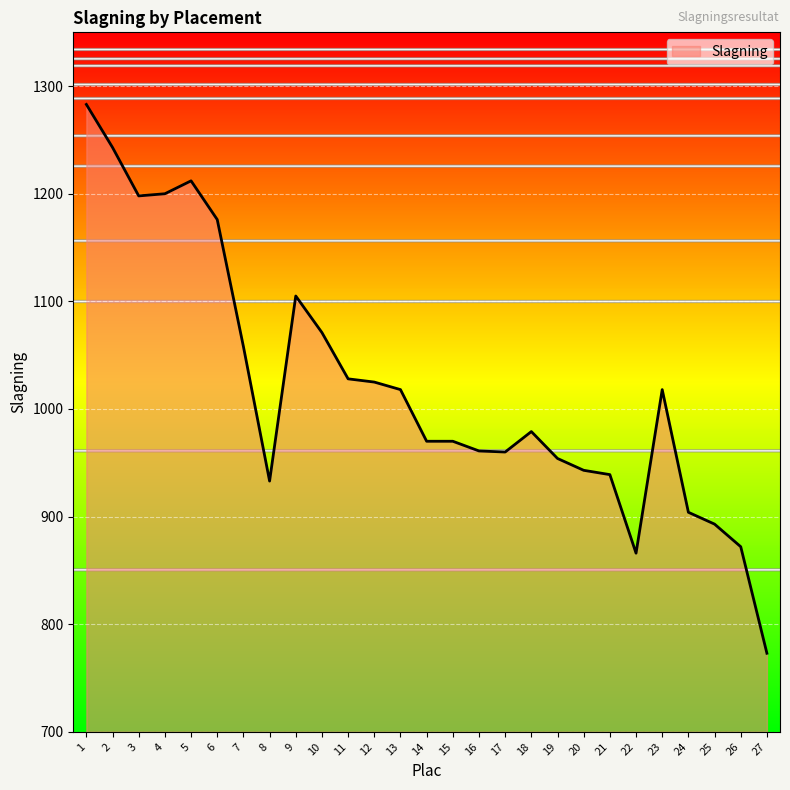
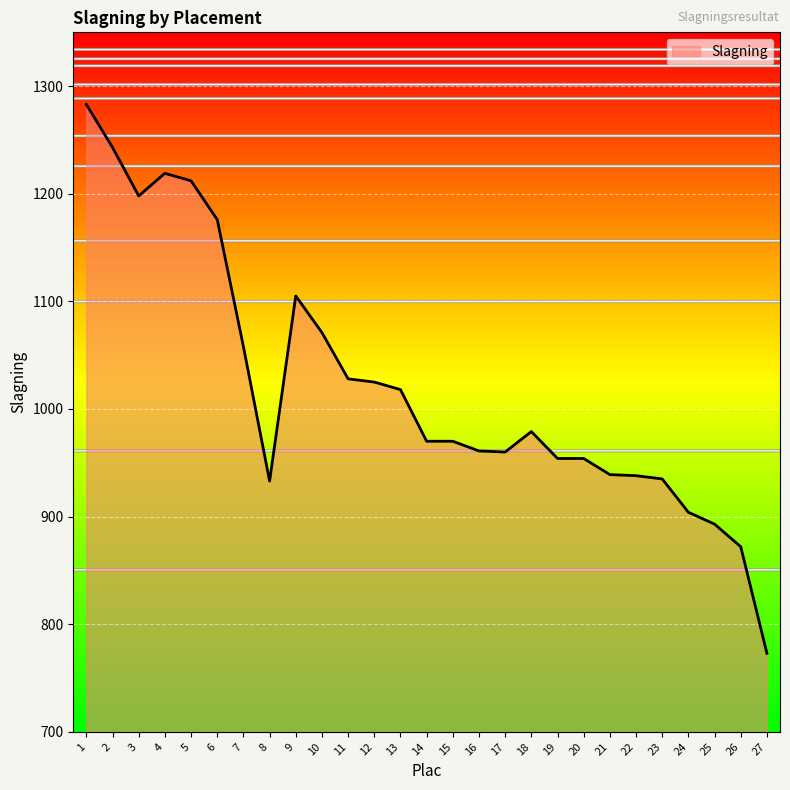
4: 1200 -> 1219
20: 943 -> 954
22: 866 -> 938
23: 1018 -> 935
